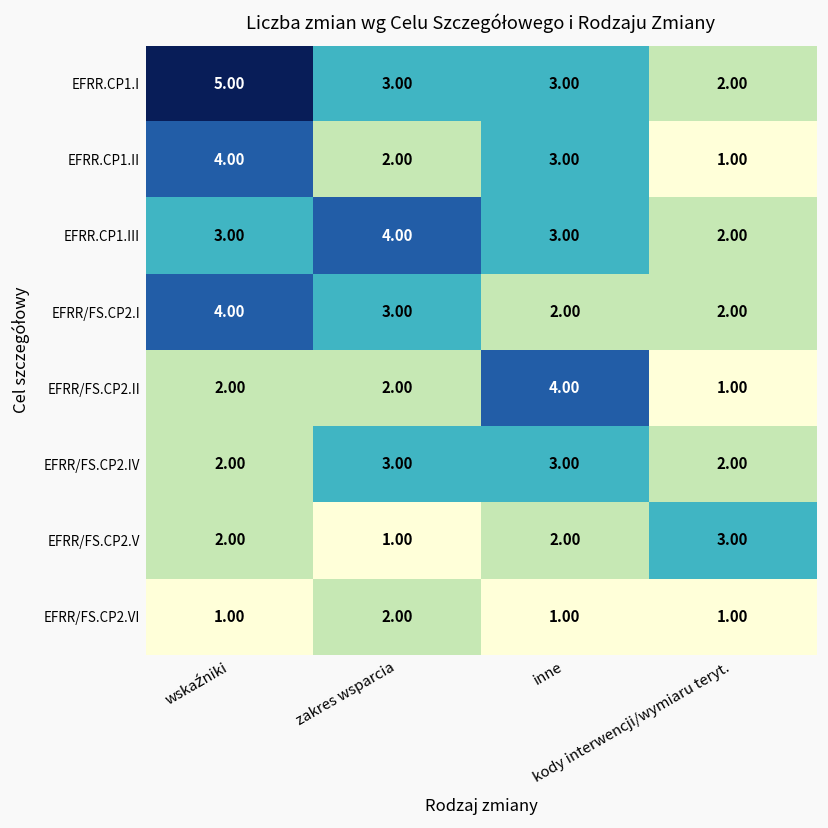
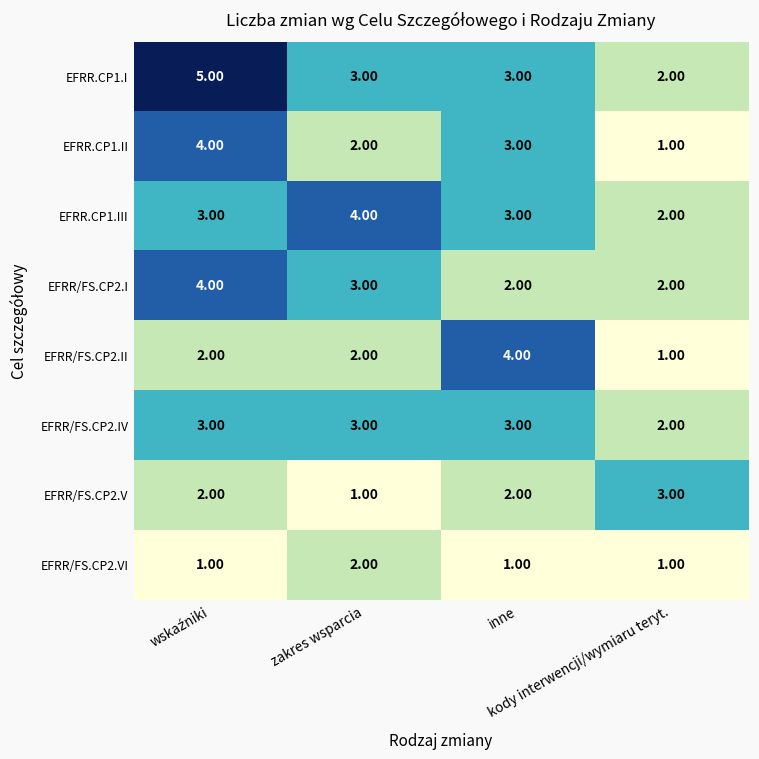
EFRR/FS.CP2.IV, wskaźniki: 2.00 -> 3.00
